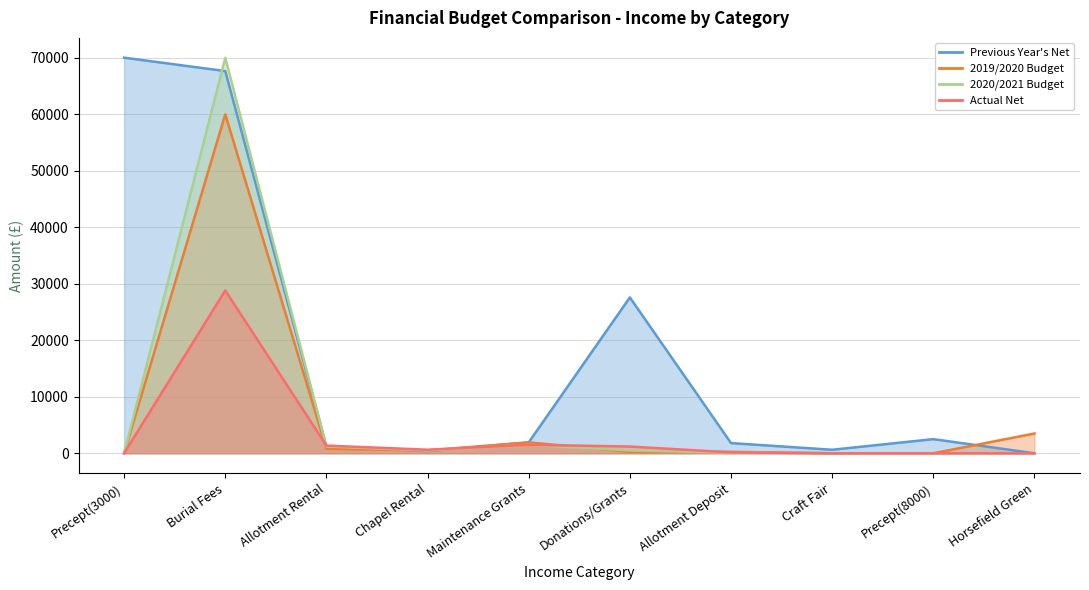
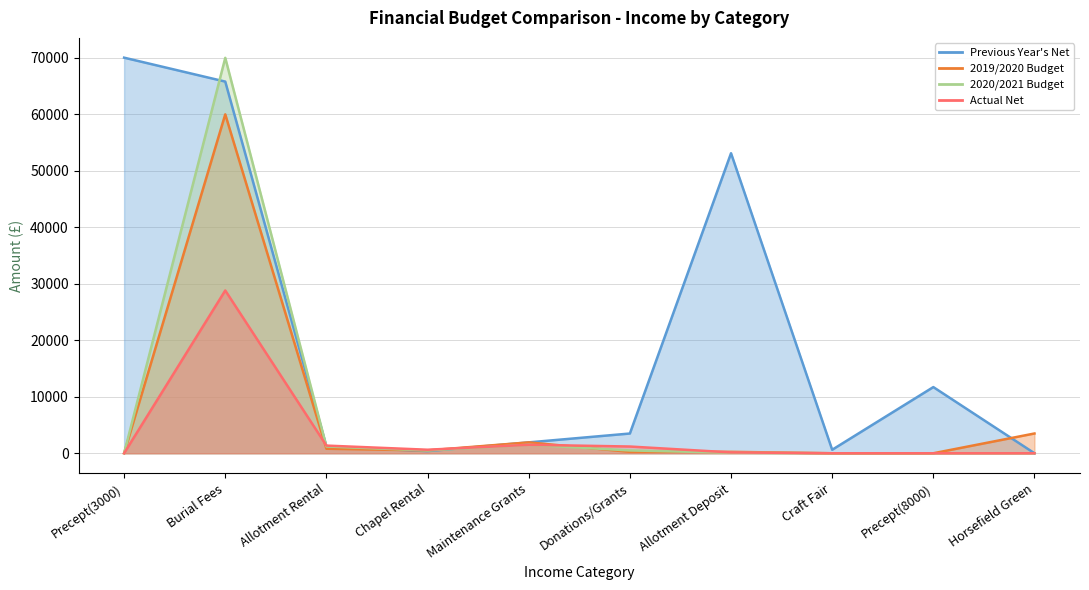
Previous Year's Net, Burial Fees: 68000 -> 66000
Previous Year's Net, Donations/Grants: 28000 -> 3000
Previous Year's Net, Allotment Deposit: 2000 -> 53000
Previous Year's Net, Precept(8000): 3000 -> 12000
